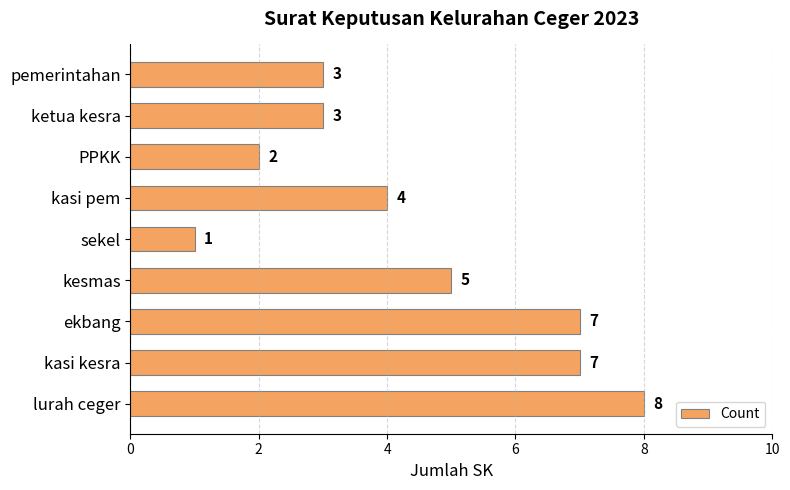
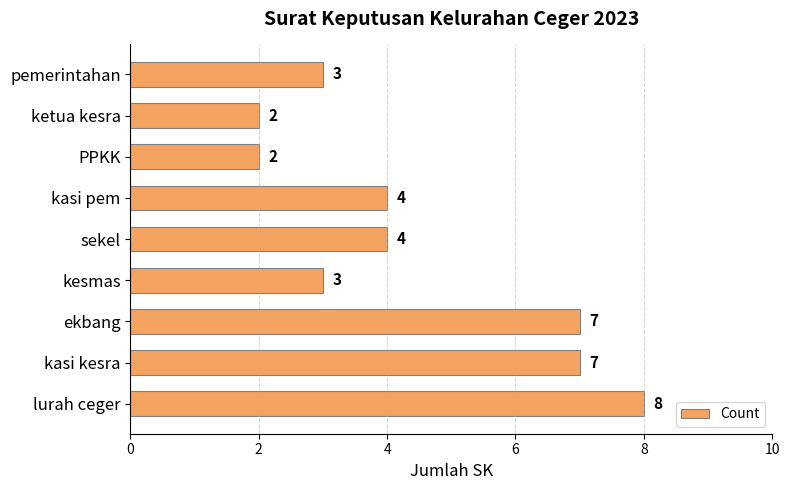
ketua kesra: 3 -> 2
sekel: 1 -> 4
kesmas: 5 -> 3
